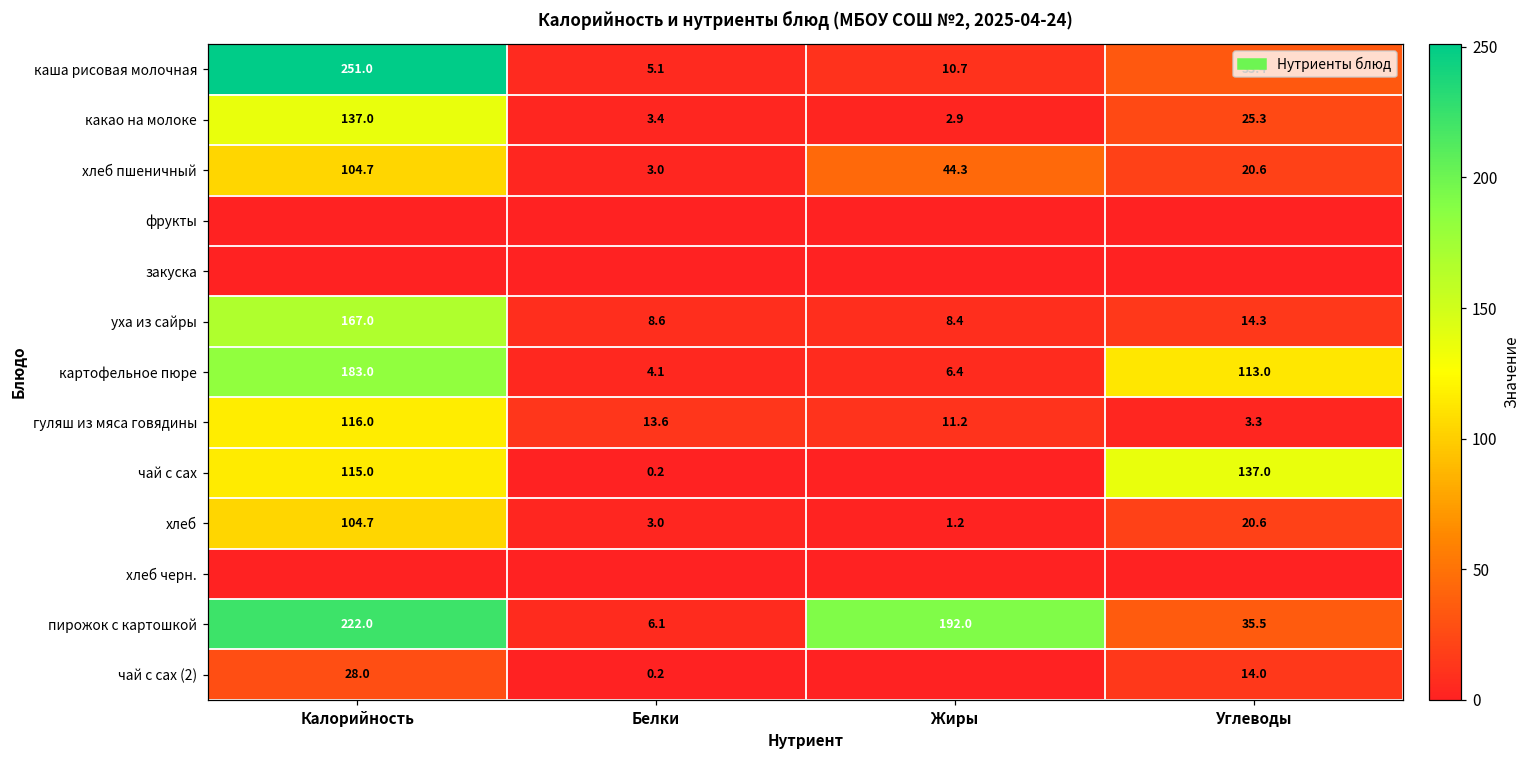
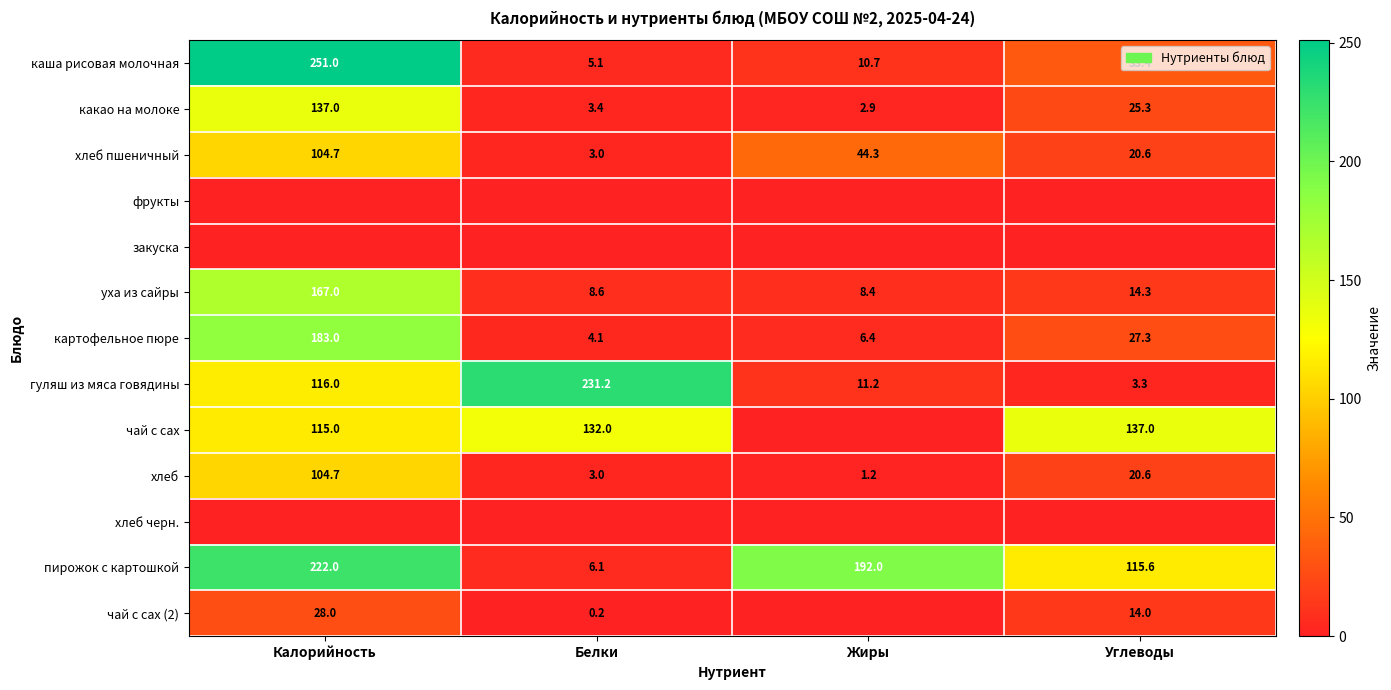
картофельное пюре, Углеводы: 113.0 -> 27.3
гуляш из мяса говядины, Белки: 13.6 -> 231.2
чай с сах, Белки: 0.2 -> 132.0
пирожок с картошкой, Углеводы: 35.5 -> 115.6
